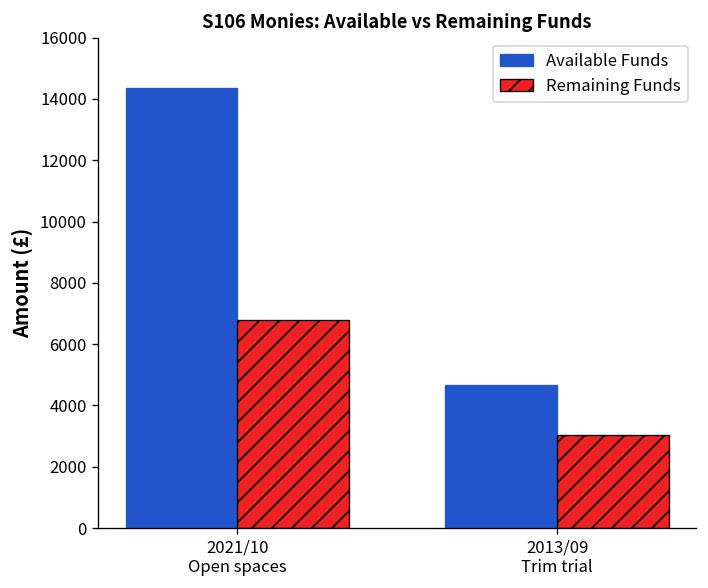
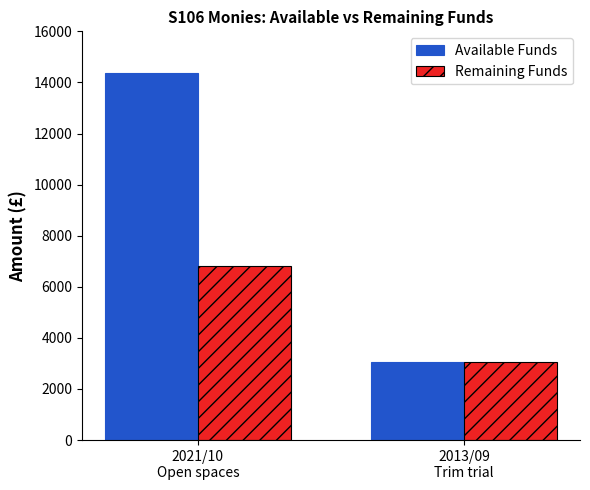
Available Funds, 2013/09 Trim trial: 4700 -> 3000
